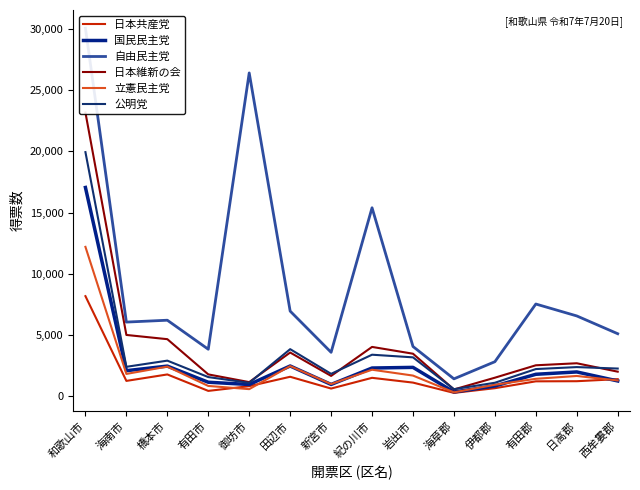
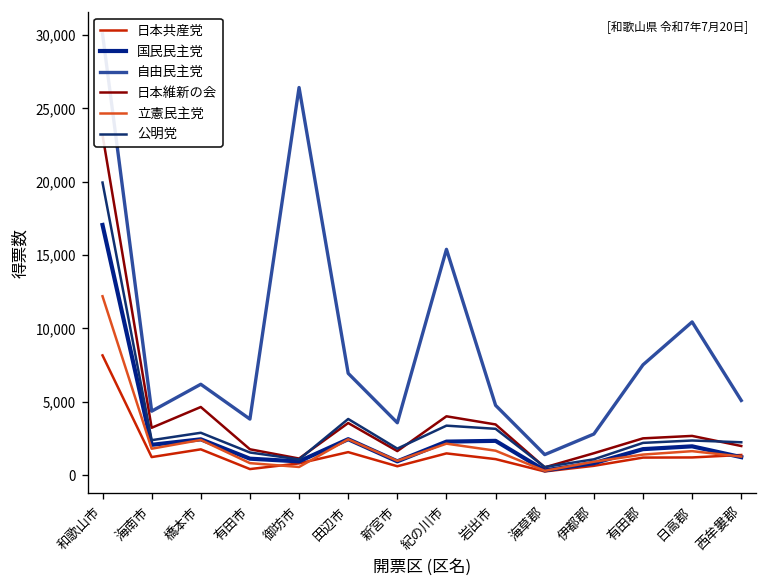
自由民主党, 海南市: 6,000 -> 4,400
日本維新の会, 海南市: 5,000 -> 3,200
自由民主党, 岩出市: 4,000 -> 4,800
自由民主党, 日高郡: 6,500 -> 10,400
